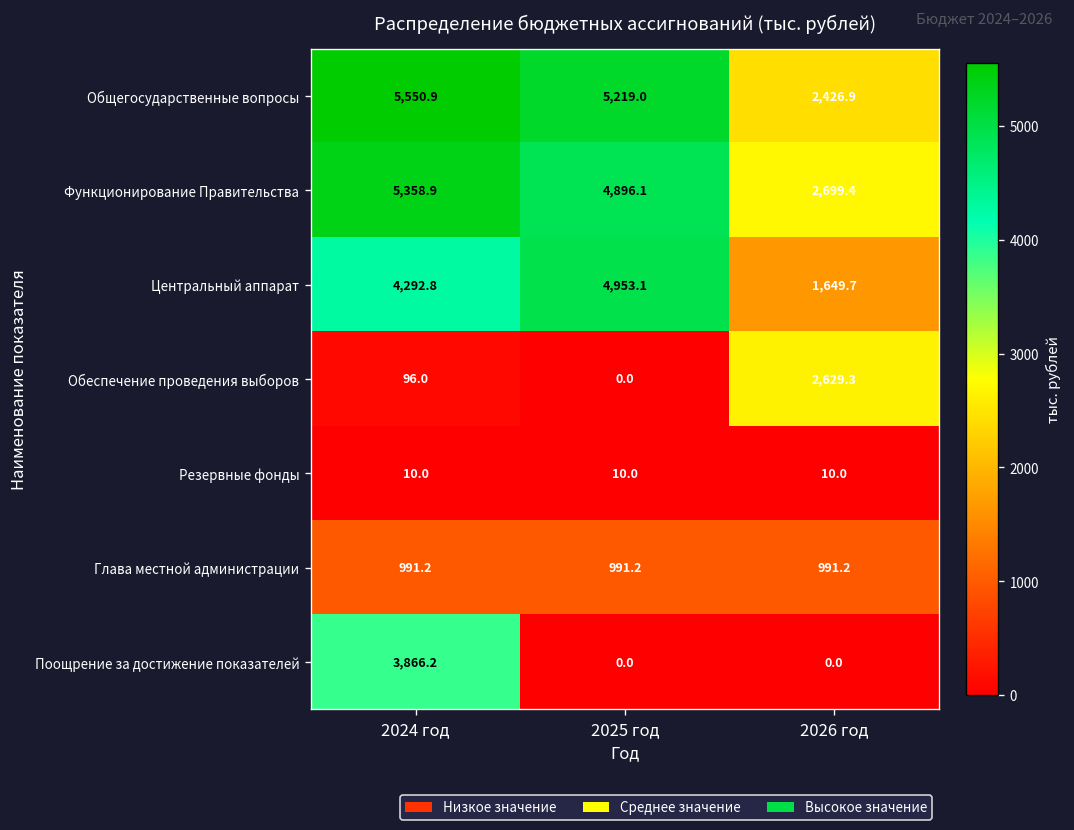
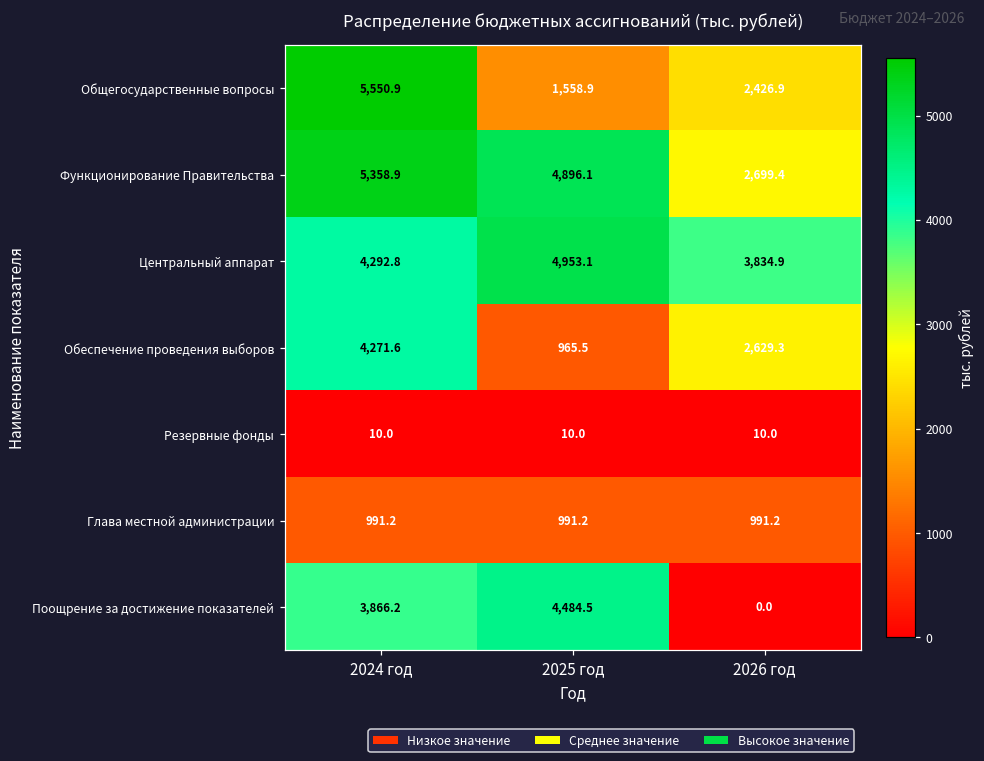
Общегосударственные вопросы, 2025 год: 5,219.0 -> 1,558.9
Центральный аппарат, 2026 год: 1,649.7 -> 3,834.9
Обеспечение проведения выборов, 2024 год: 96.0 -> 4,271.6
Обеспечение проведения выборов, 2025 год: 0.0 -> 965.5
Поощрение за достижение показателей, 2025 год: 0.0 -> 4,484.5
